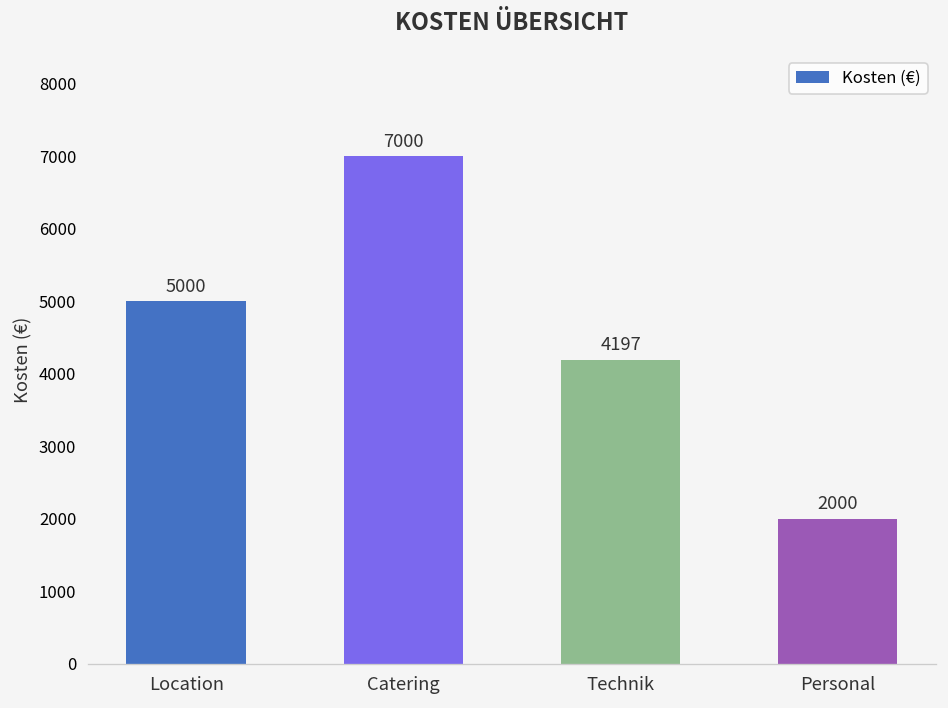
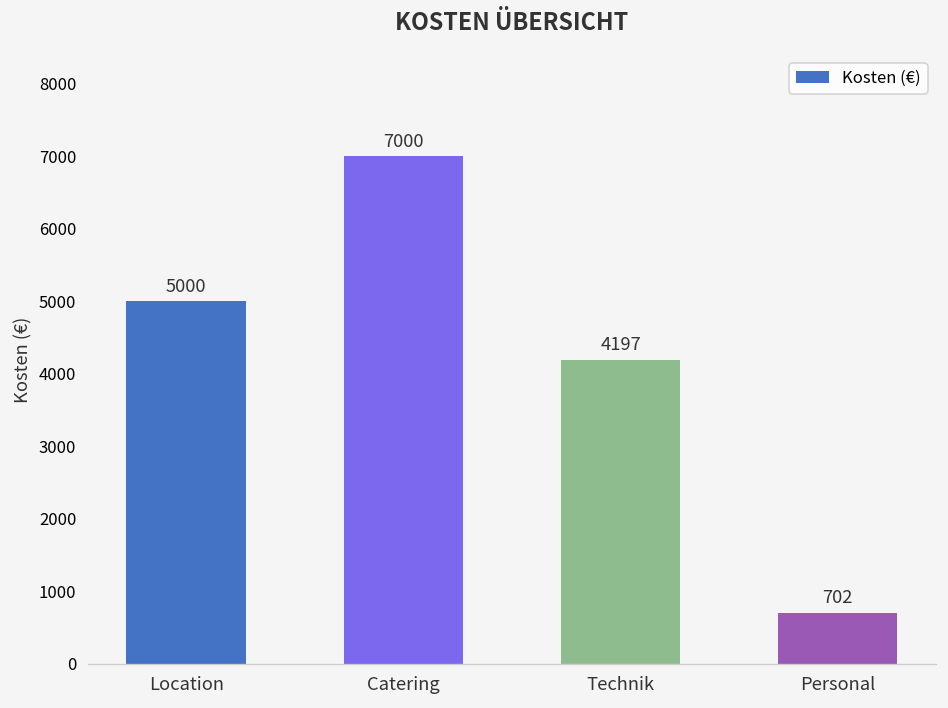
Personal: 2000 -> 702
